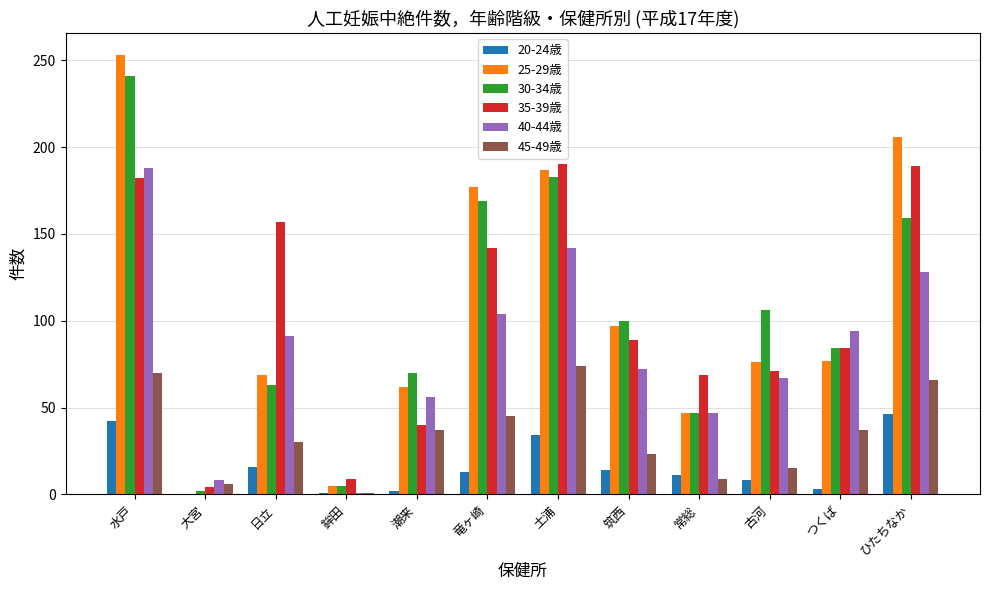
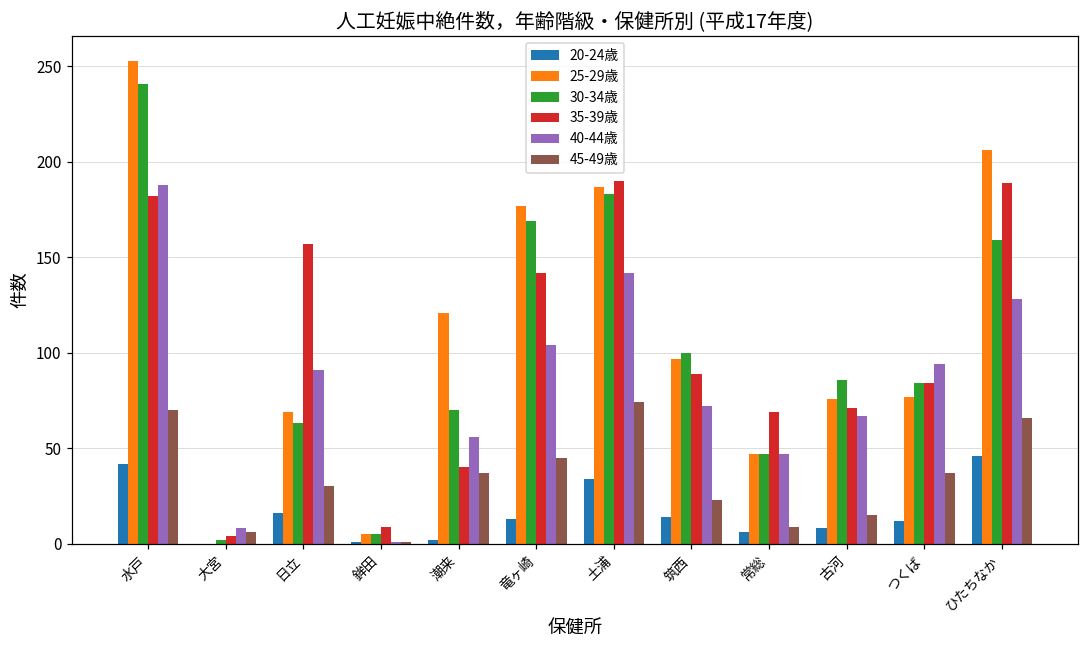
25-29歳, 潮来: 62 -> 121
20-24歳, 常総: 11 -> 6
30-34歳, 古河: 106 -> 86
20-24歳, つくば: 3 -> 12
